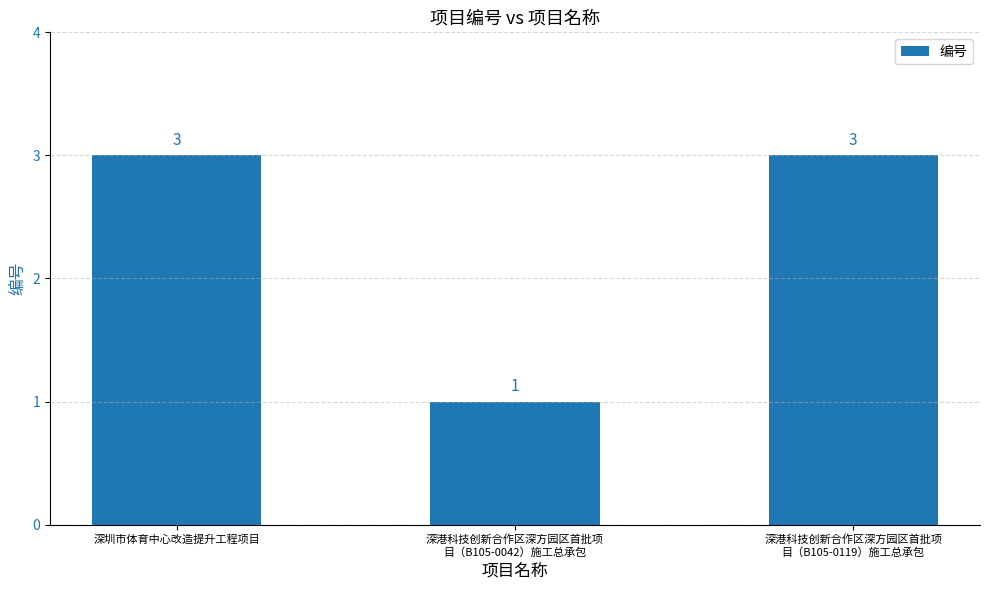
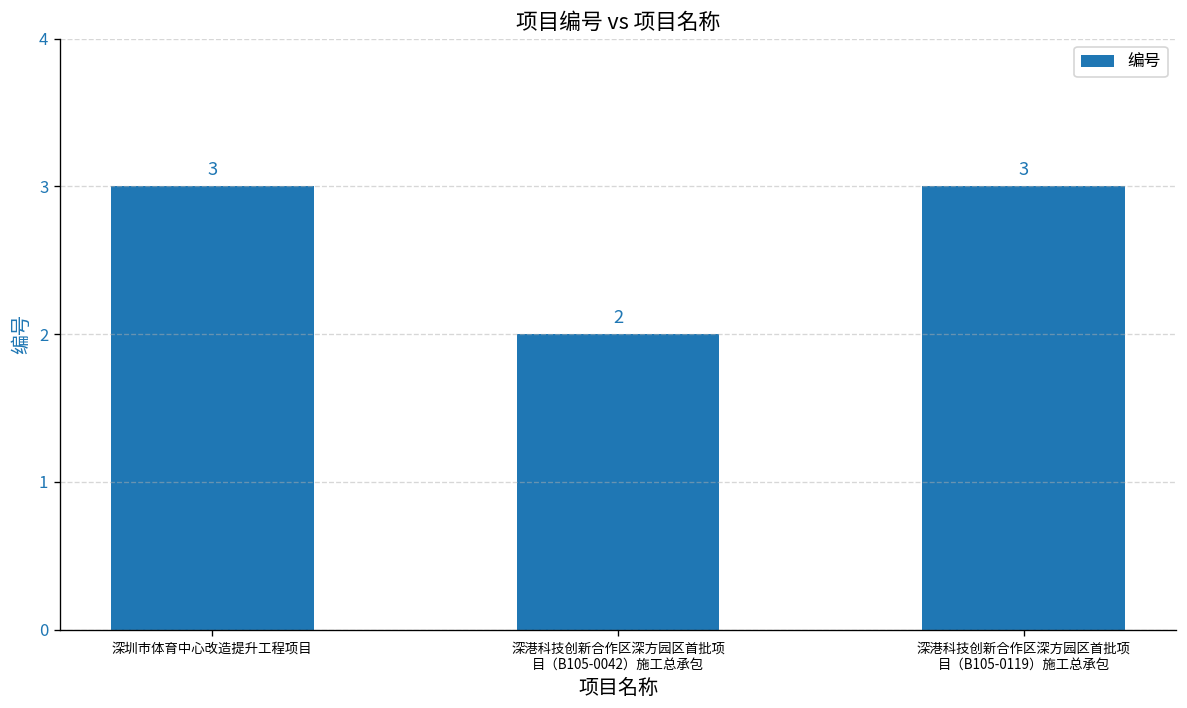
深港科技创新合作区深方园区首批项 目（B105-0042）施工总承包: 1 -> 2
